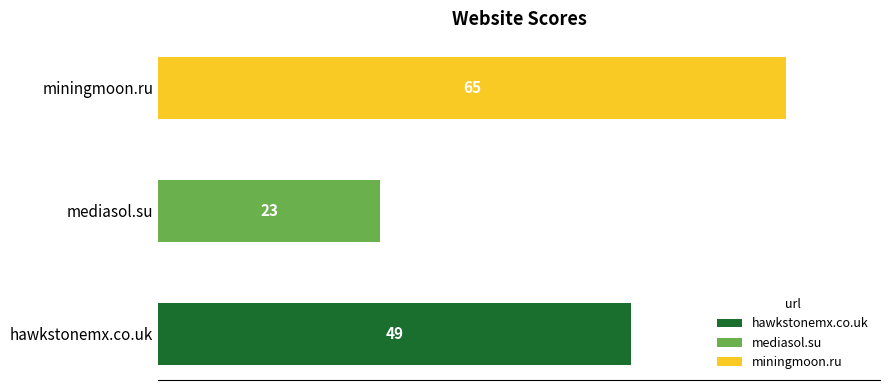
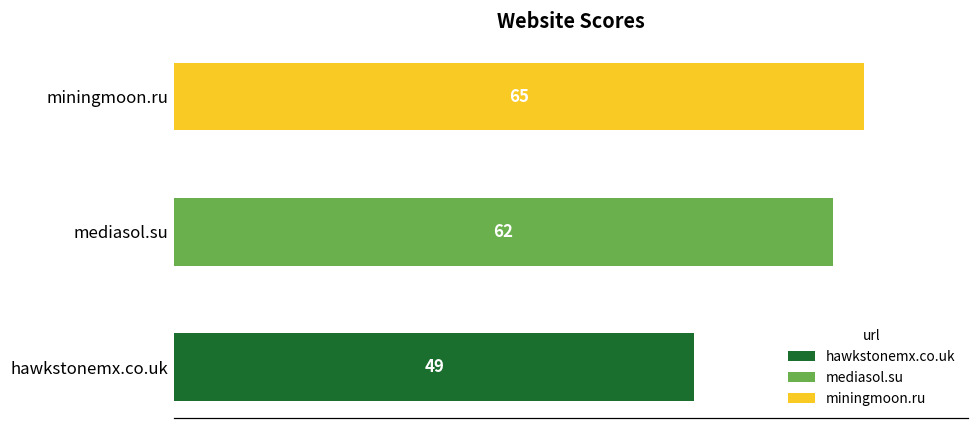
mediasol.su: 23 -> 62
